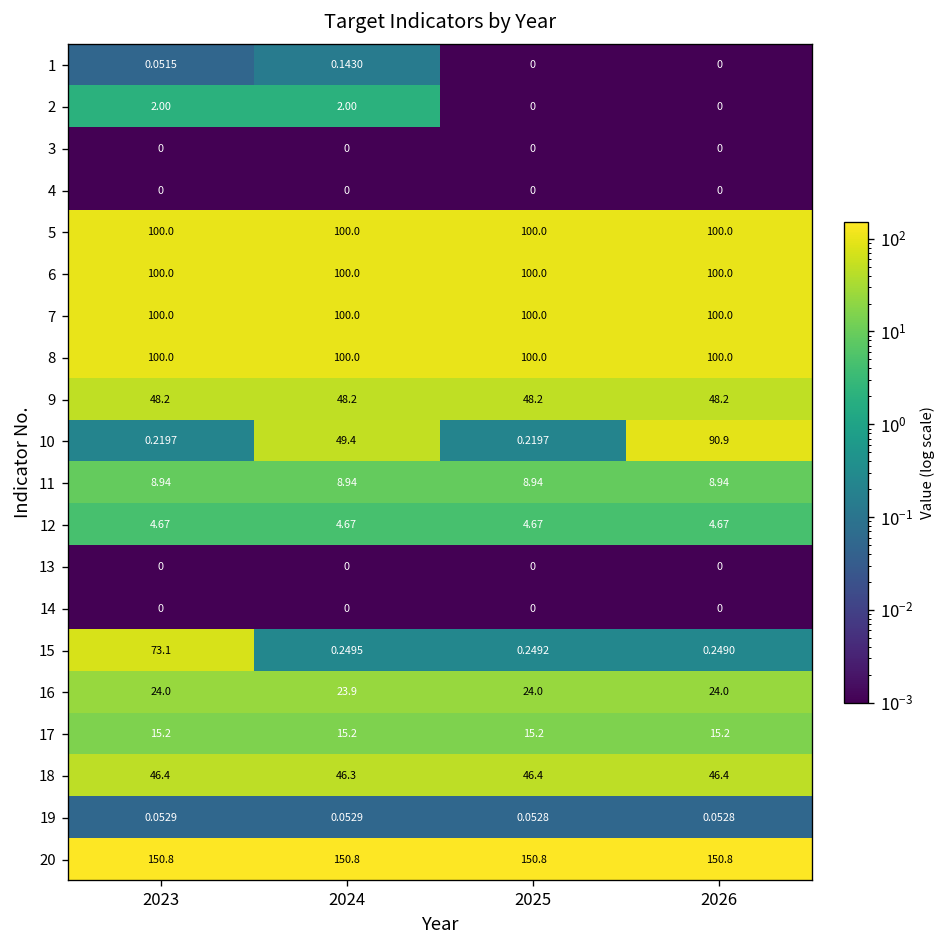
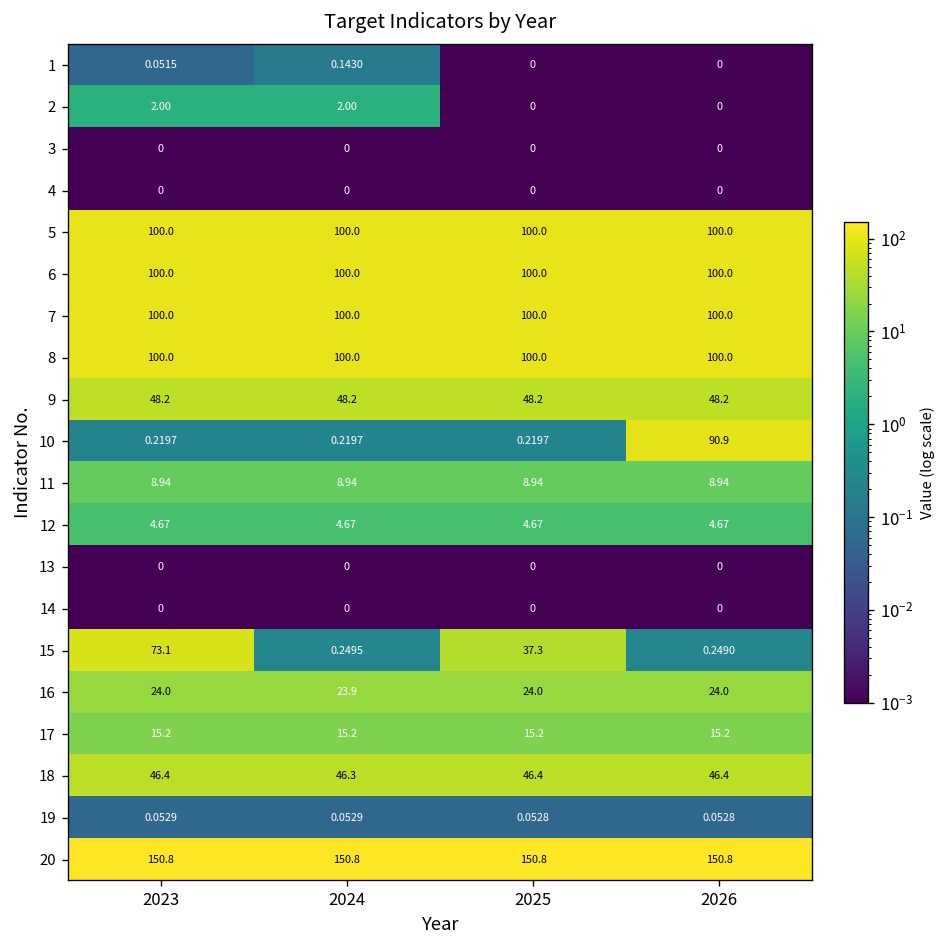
10, 2024: 49.4 -> 0.2197
15, 2025: 0.2492 -> 37.3
